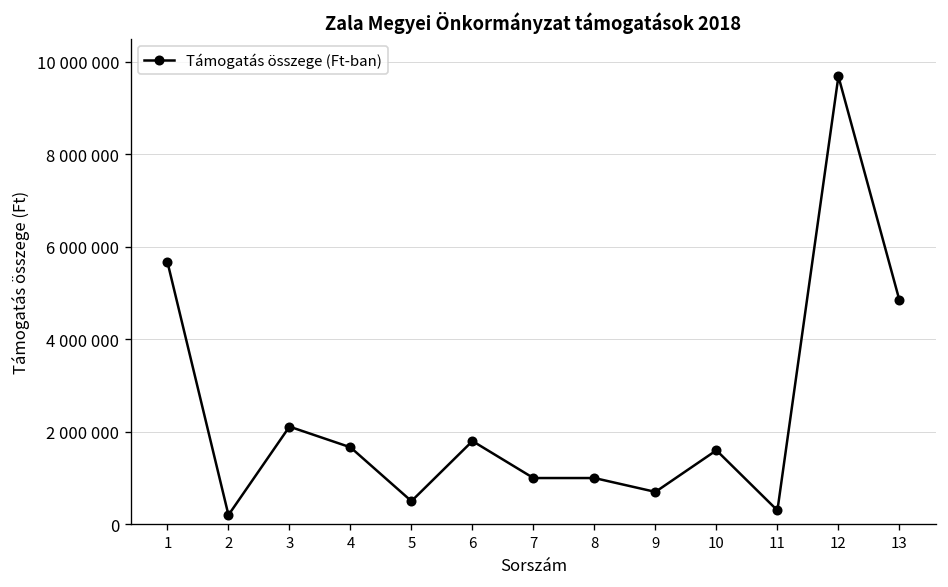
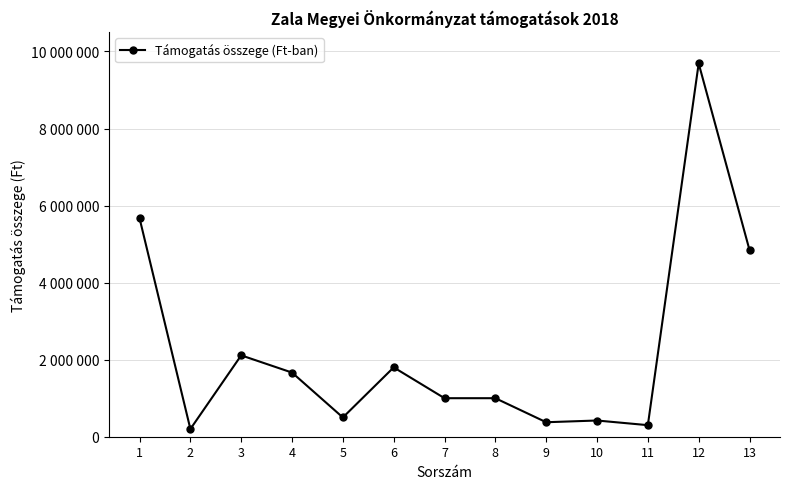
9: 700000 -> 400000
10: 1600000 -> 400000
